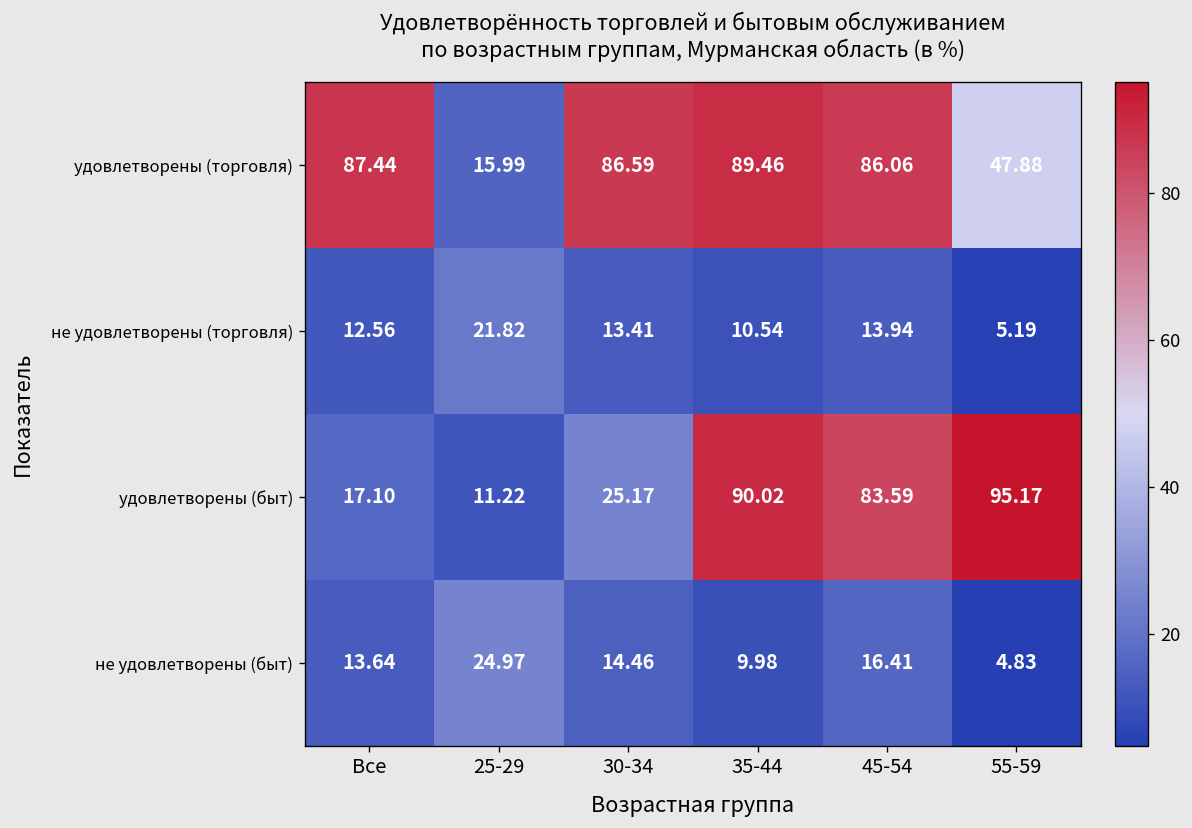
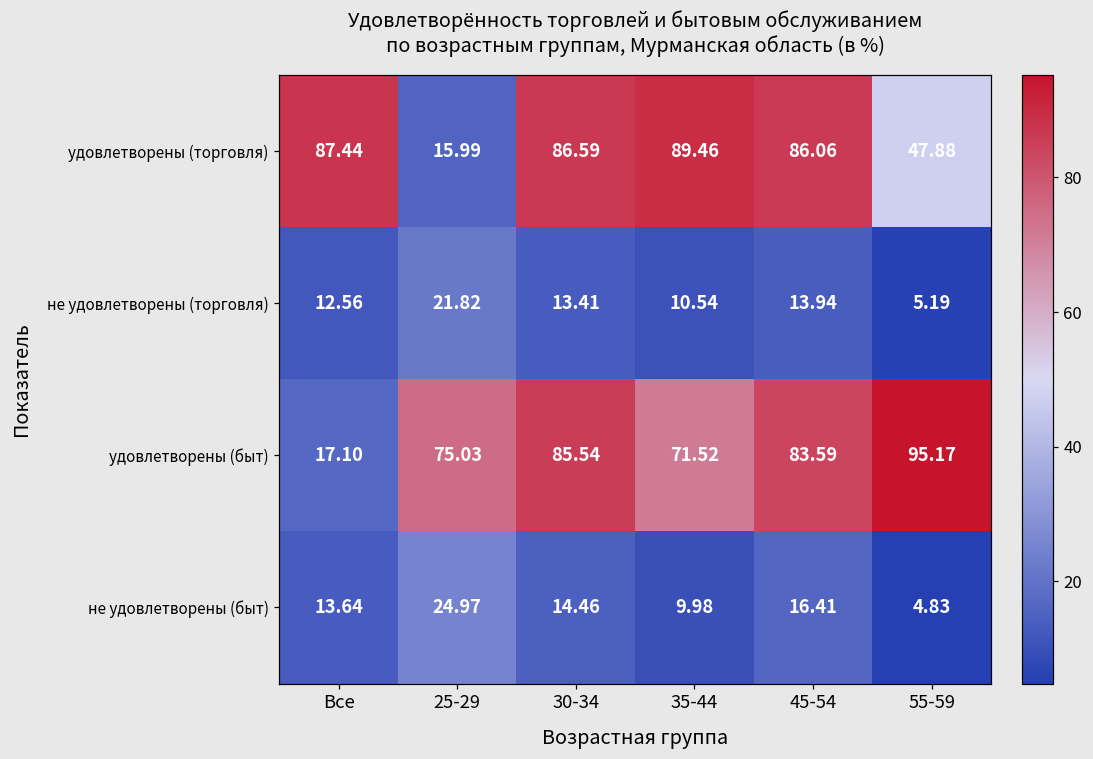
удовлетворены (быт), 25-29: 11.22 -> 75.03
удовлетворены (быт), 30-34: 25.17 -> 85.54
удовлетворены (быт), 35-44: 90.02 -> 71.52
